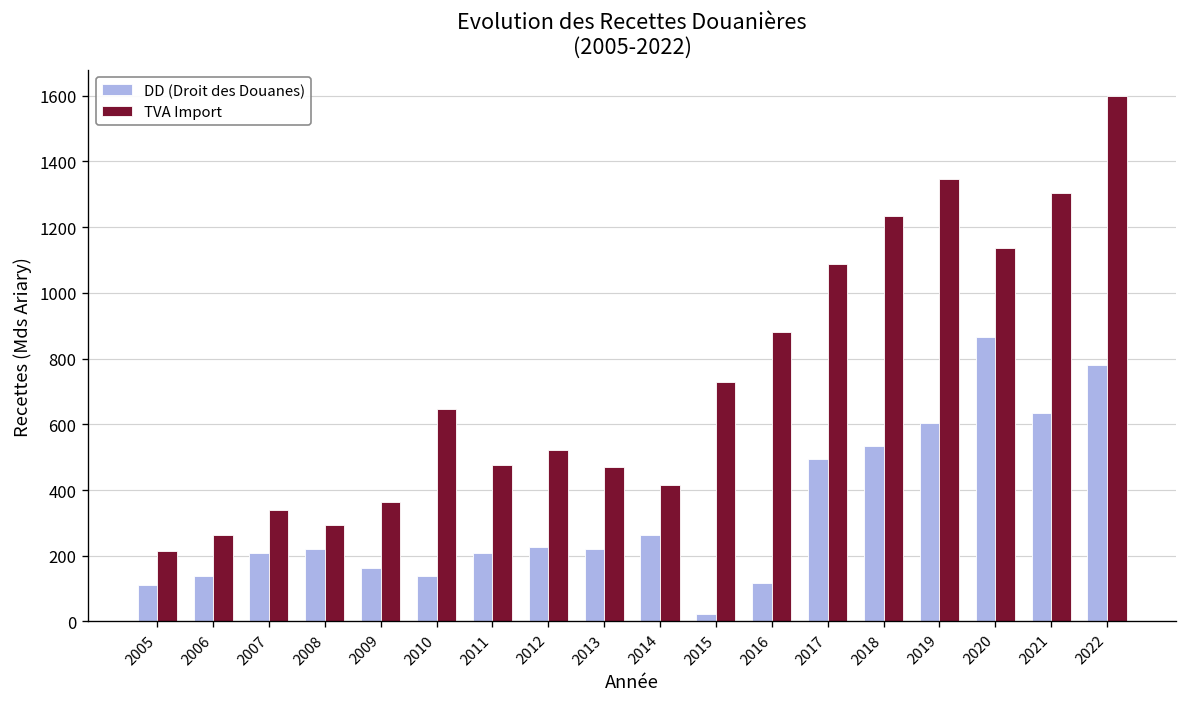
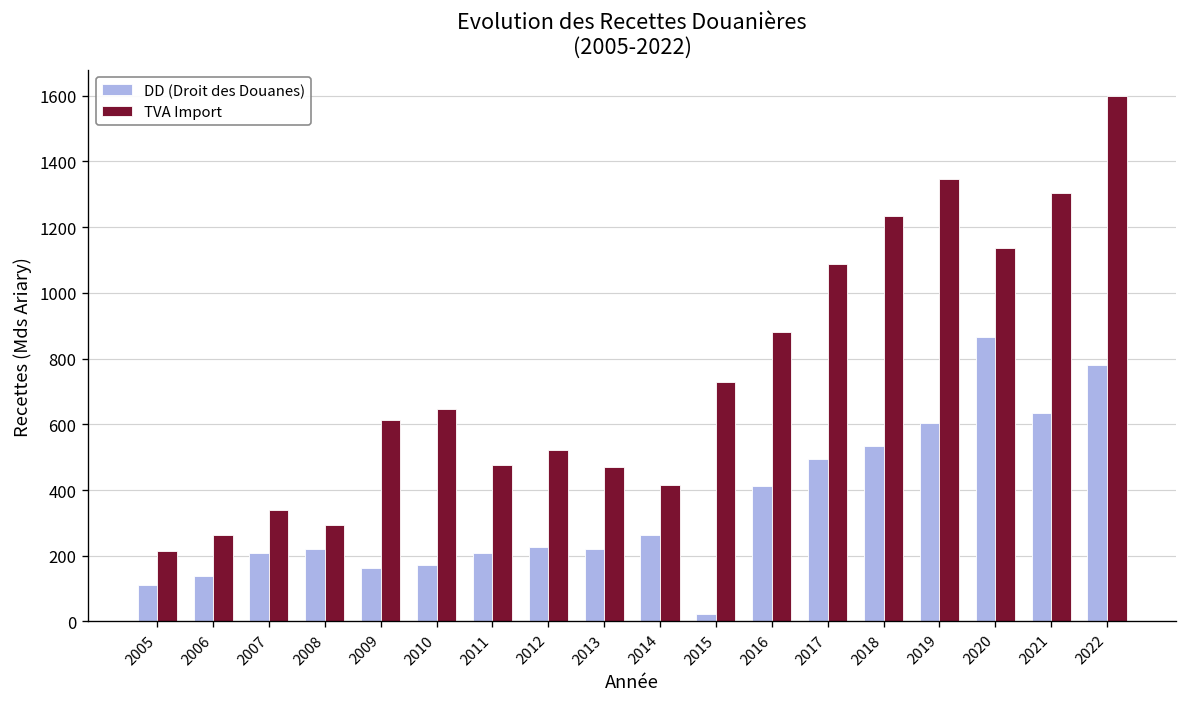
TVA Import, 2009: 360 -> 610
DD (Droit des Douanes), 2010: 140 -> 170
DD (Droit des Douanes), 2016: 120 -> 410
